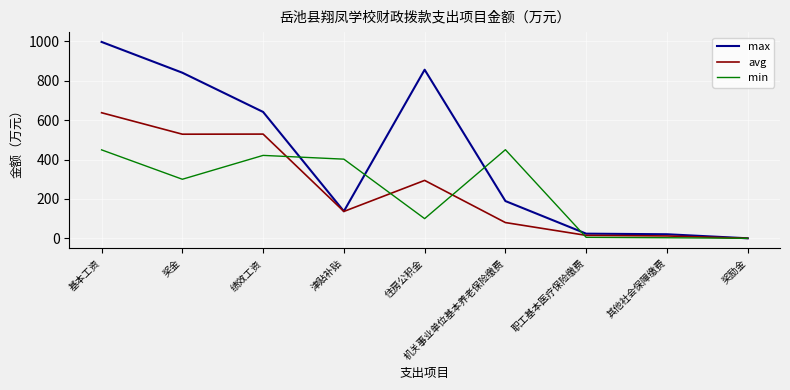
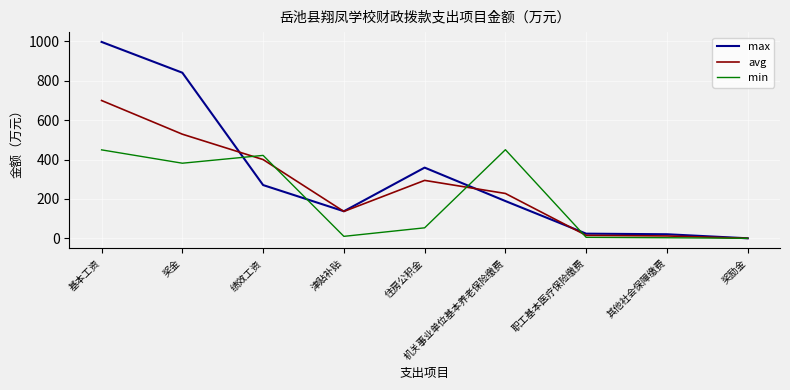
avg, 基本工资: 640 -> 700
min, 奖金: 300 -> 380
max, 绩效工资: 640 -> 270
avg, 绩效工资: 530 -> 400
min, 津贴补贴: 400 -> 10
max, 住房公积金: 860 -> 360
min, 住房公积金: 100 -> 50
avg, 机关事业单位基本养老保险缴费: 80 -> 230
